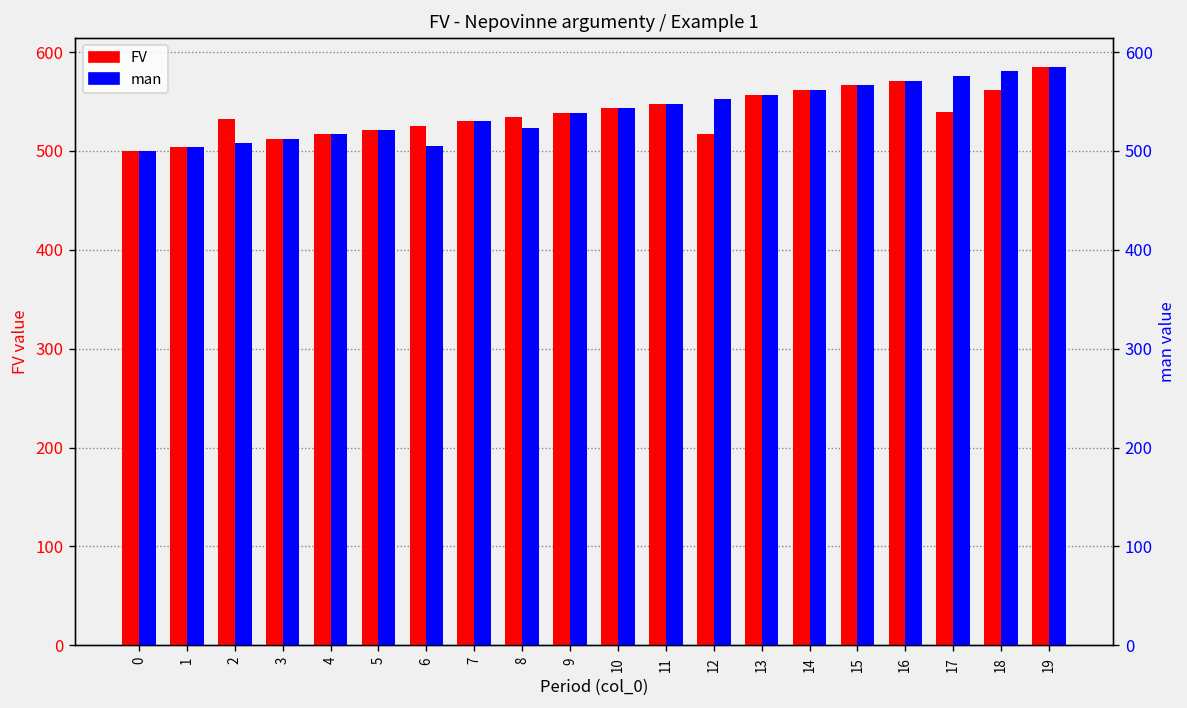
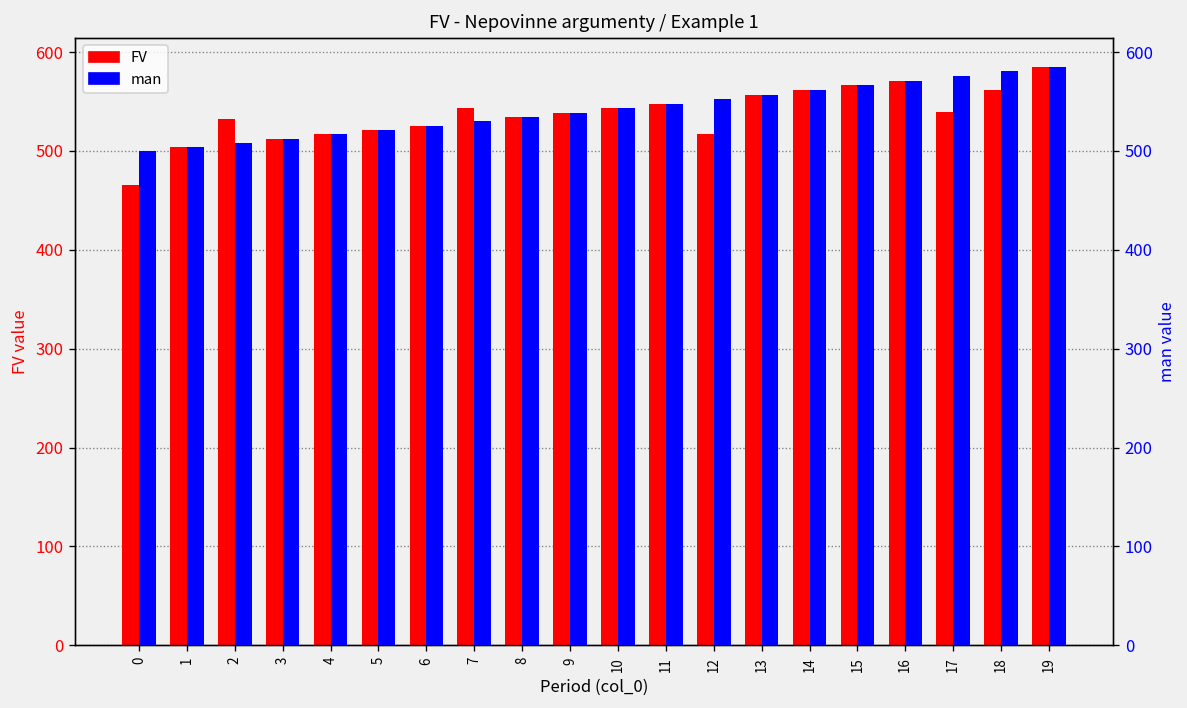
FV, 0: 500 -> 470
FV, 7: 530 -> 540
man, 6: 510 -> 530
man, 8: 520 -> 530
